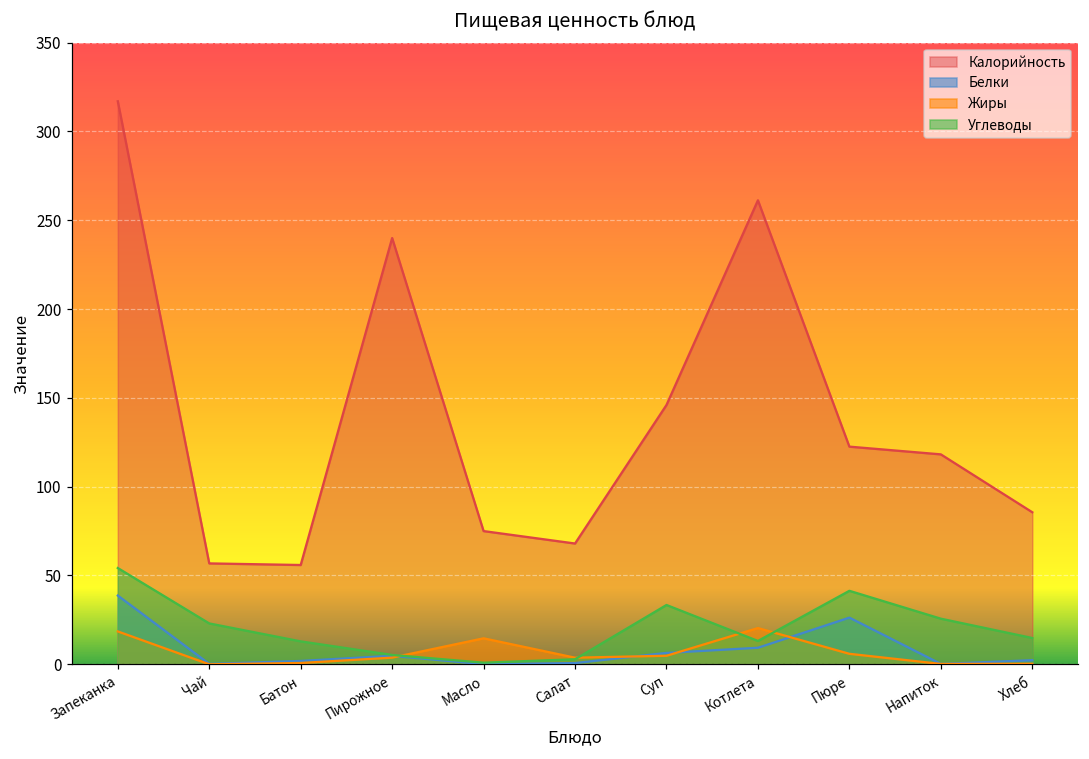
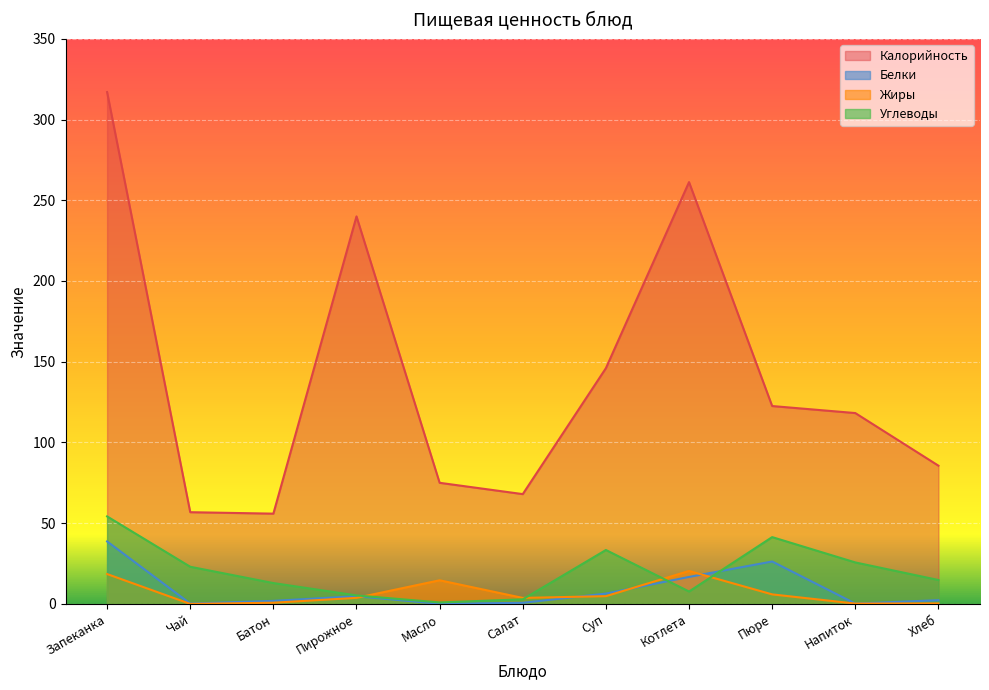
Белки, Котлета: 9 -> 17
Углеводы, Котлета: 13 -> 8
